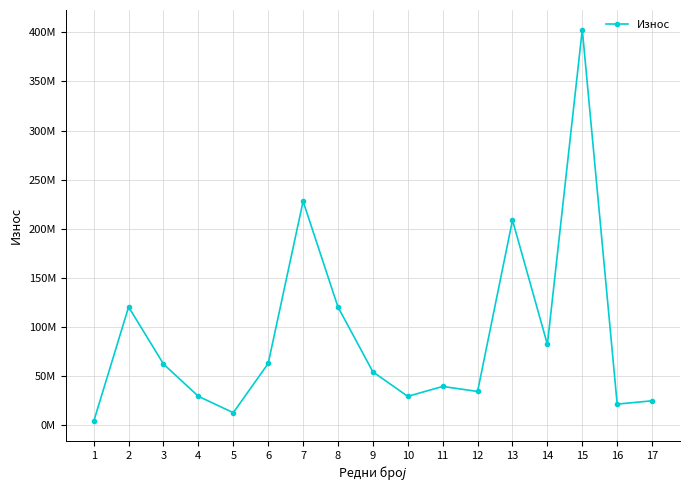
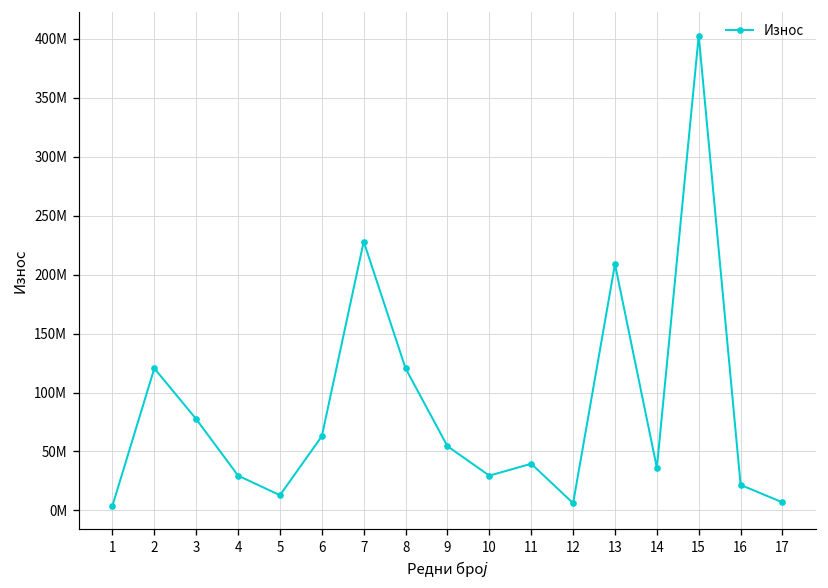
3: 60000000 -> 80000000
12: 30000000 -> 10000000
14: 80000000 -> 40000000
17: 30000000 -> 10000000
